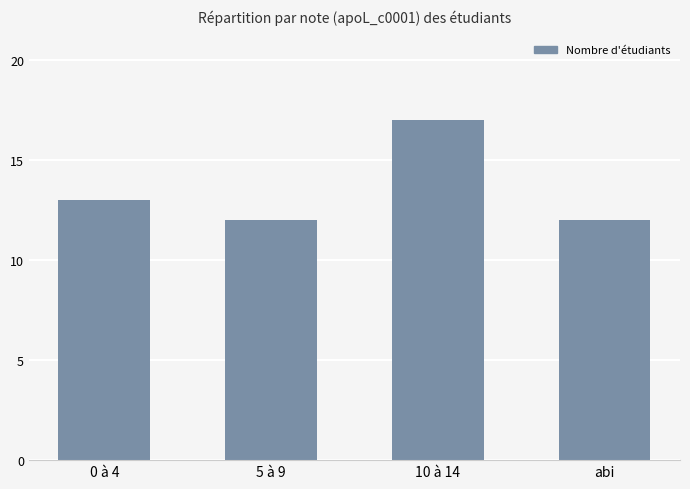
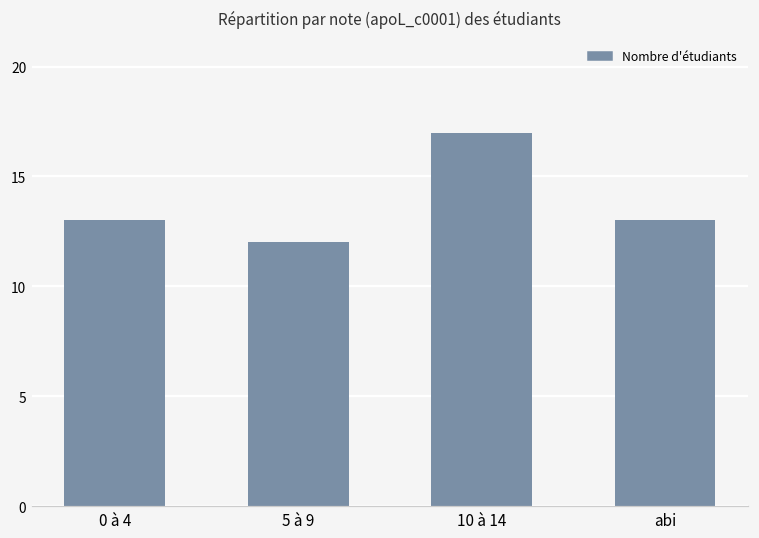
abi: 12 -> 13
